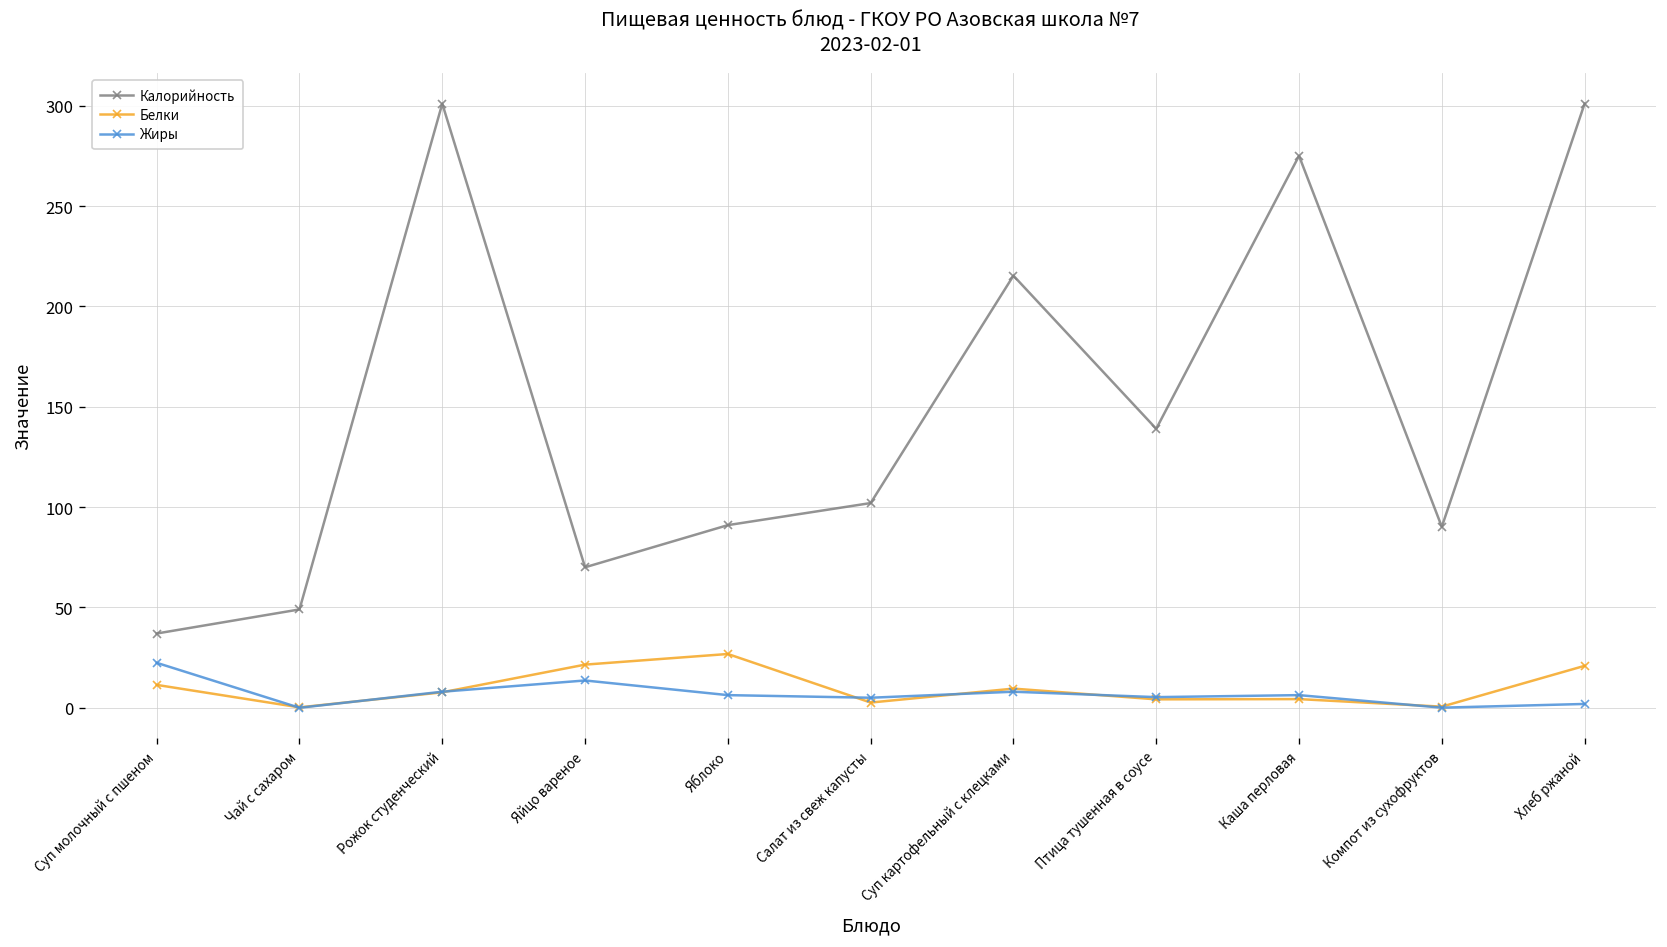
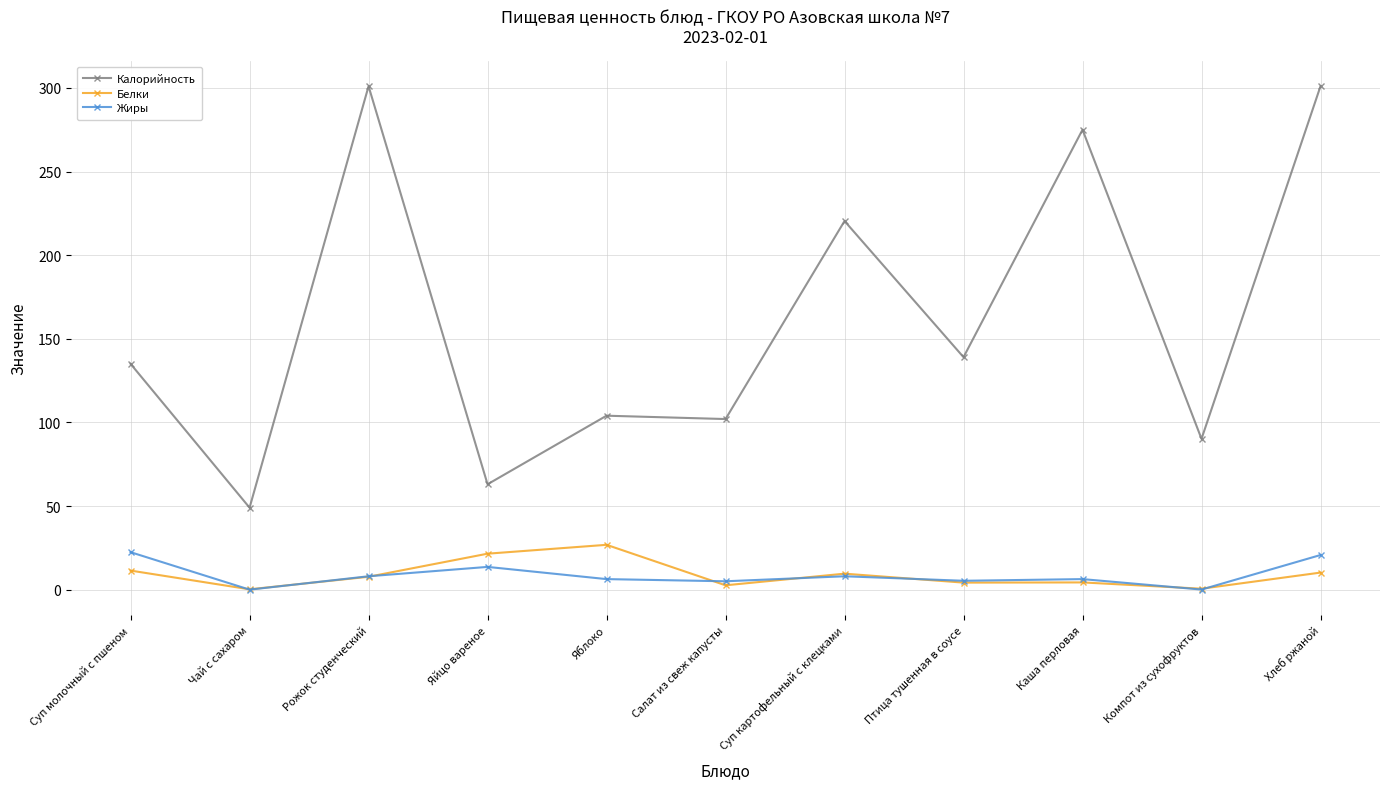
Калорийность, Суп молочный с пшеном: 37 -> 135
Калорийность, Яйцо вареное: 70 -> 63
Калорийность, Яблоко: 91 -> 104
Калорийность, Суп картофельный с клецками: 215 -> 220
Белки, Хлеб ржаной: 21 -> 10
Жиры, Хлеб ржаной: 2 -> 21
